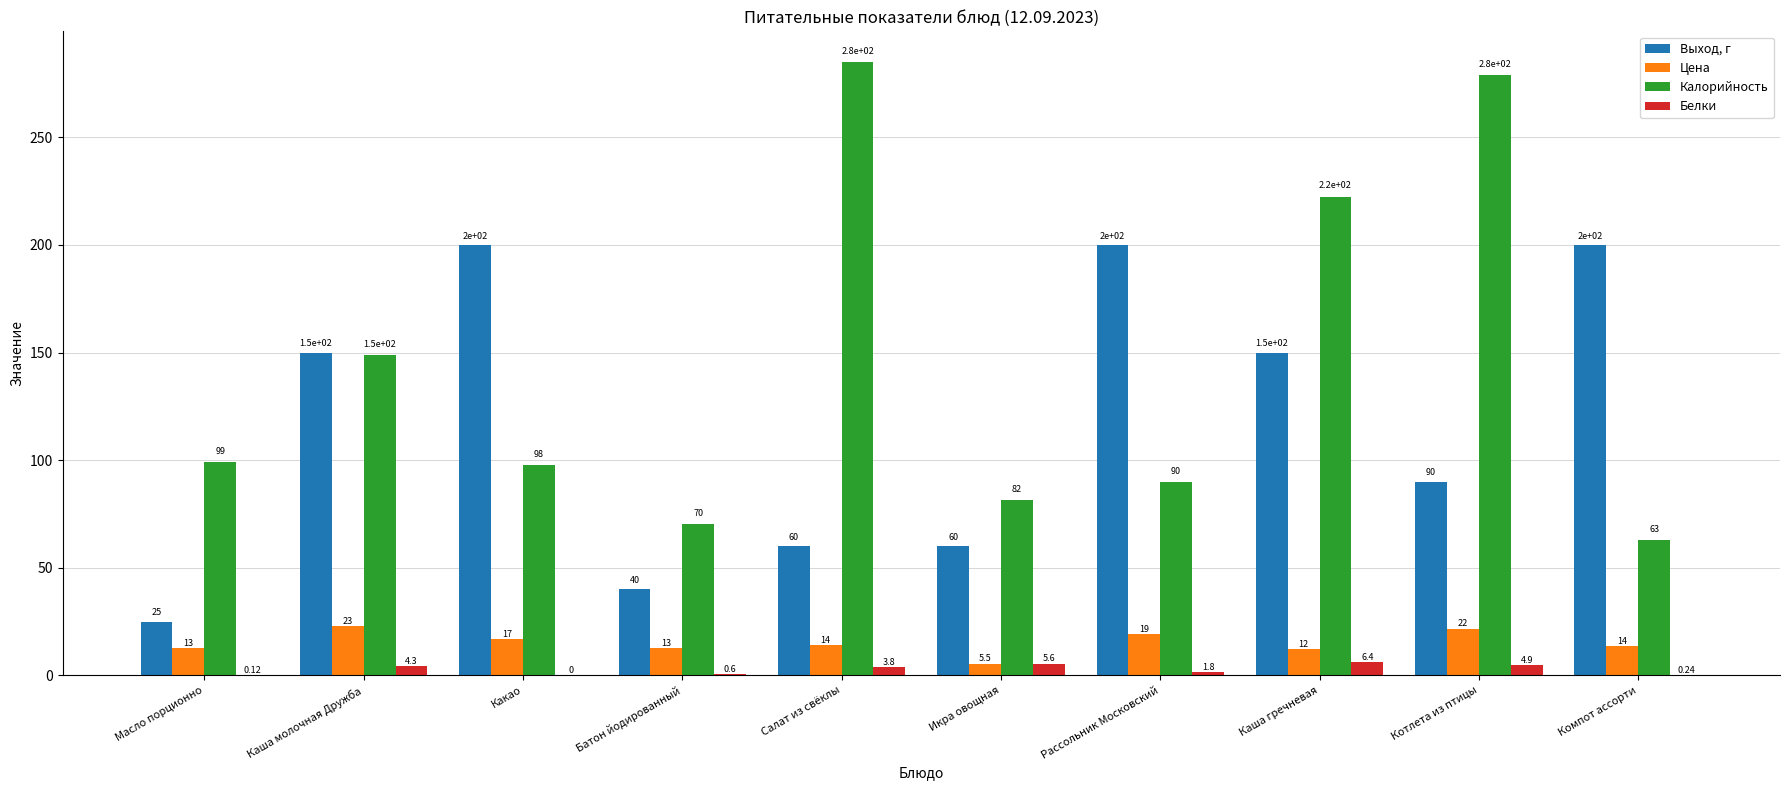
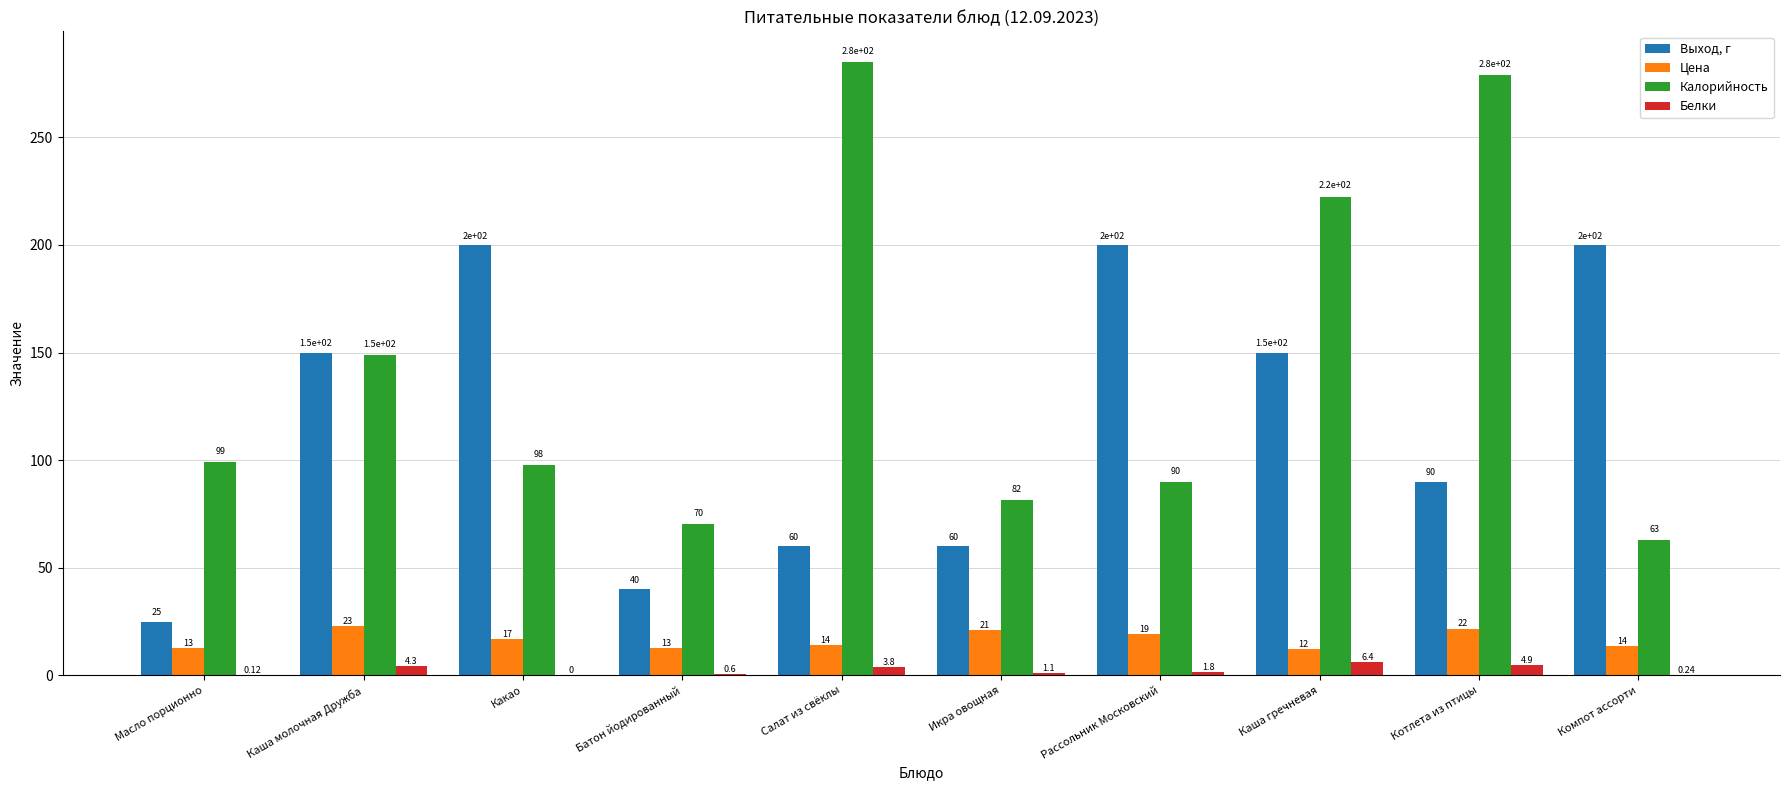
Цена, Икра овощная: 5.5 -> 21
Белки, Икра овощная: 5.6 -> 1.1
